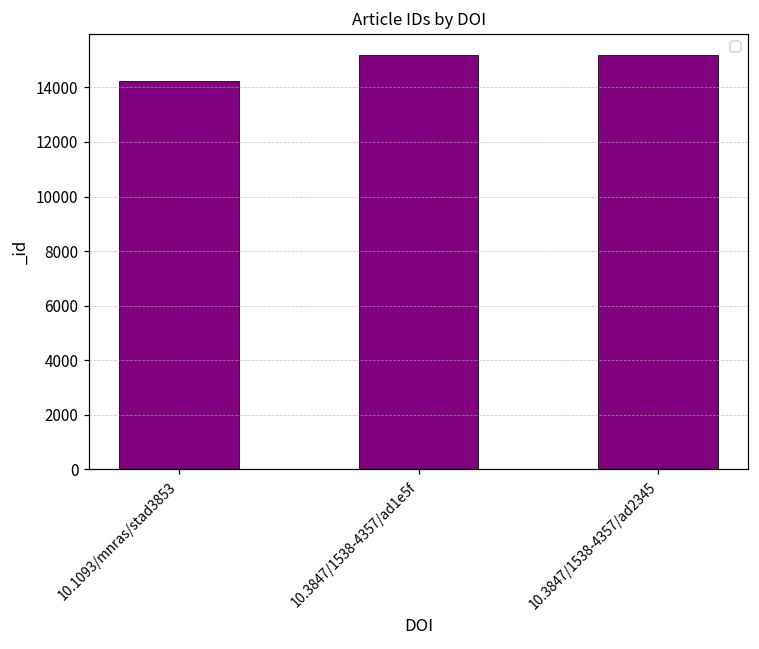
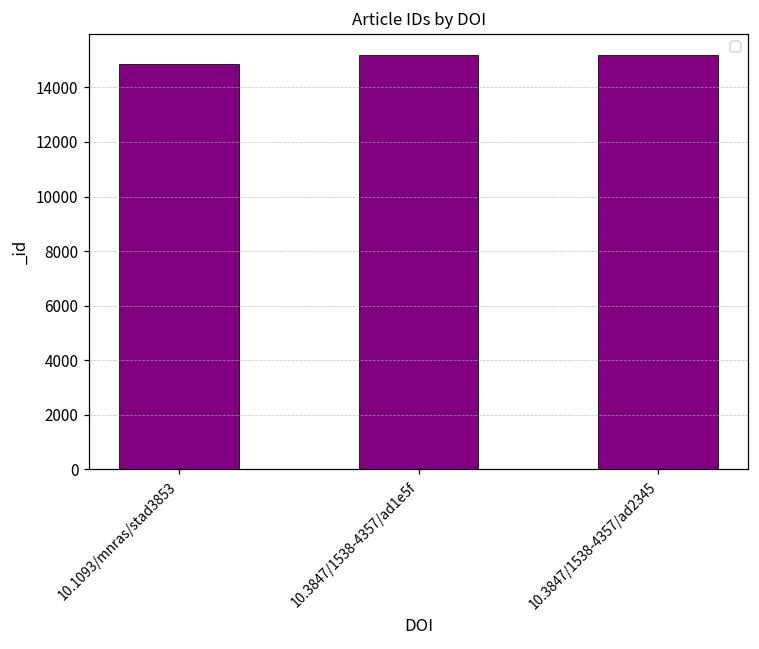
10.1093/mnras/stad3853: 14200 -> 14900
